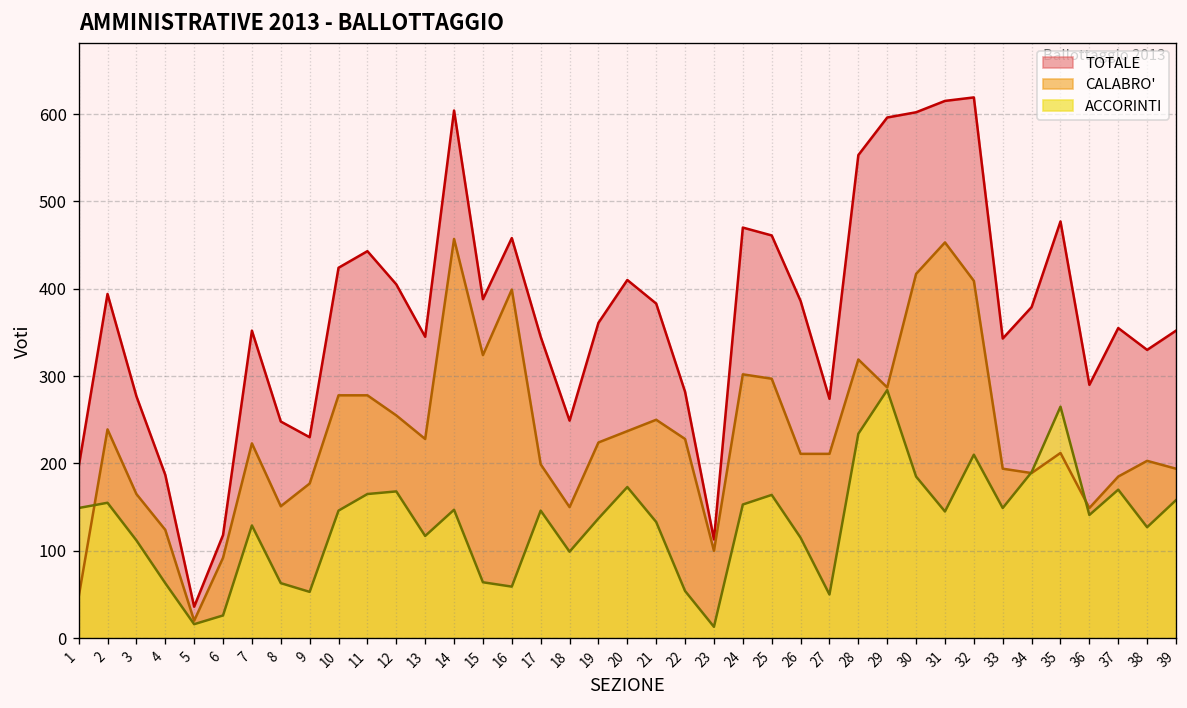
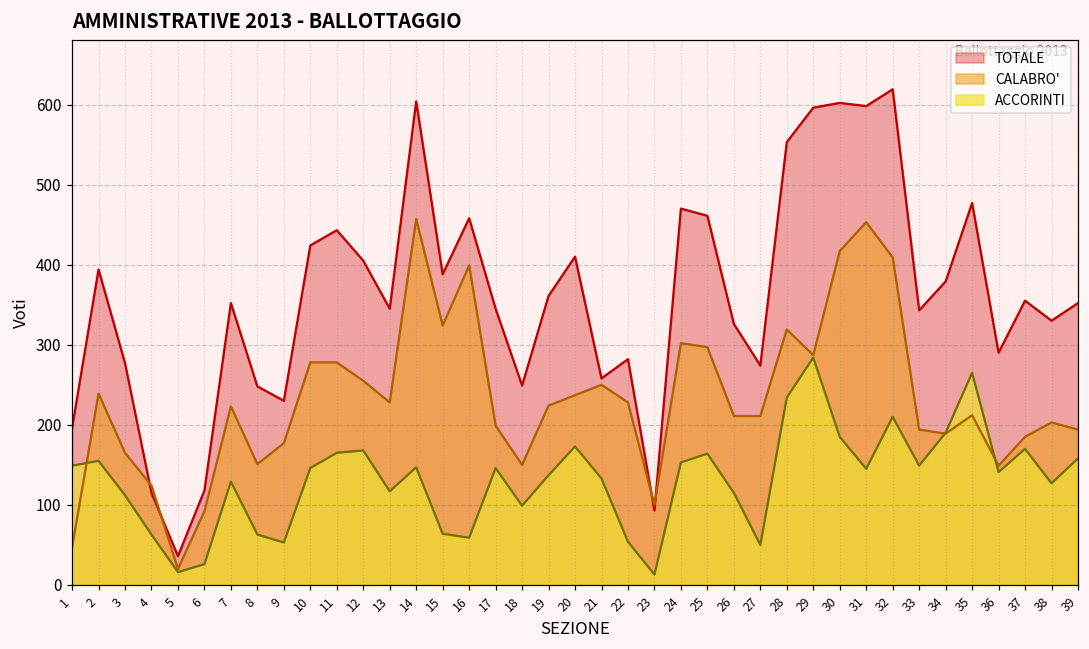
TOTALE, 4: 190 -> 120
TOTALE, 21: 380 -> 260
TOTALE, 23: 110 -> 90
TOTALE, 26: 390 -> 330
TOTALE, 31: 620 -> 600
